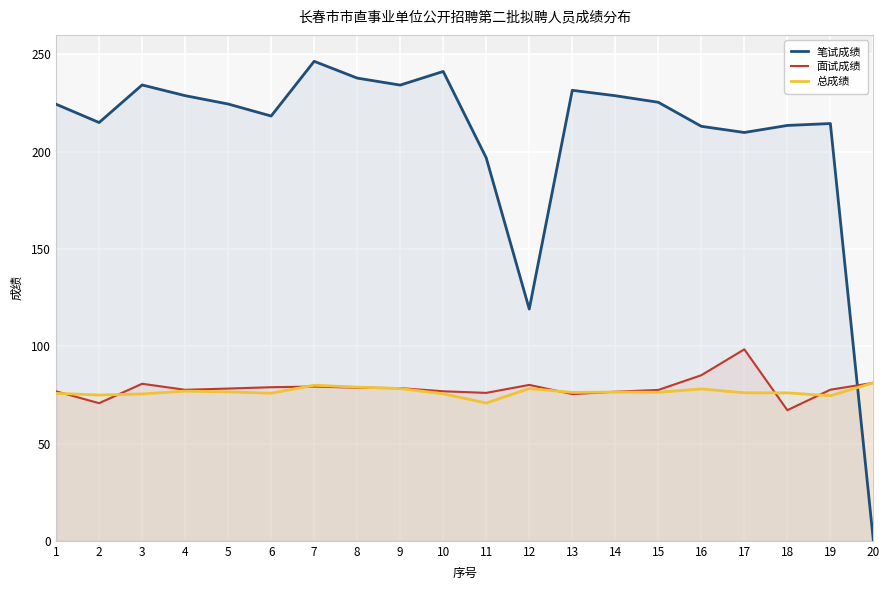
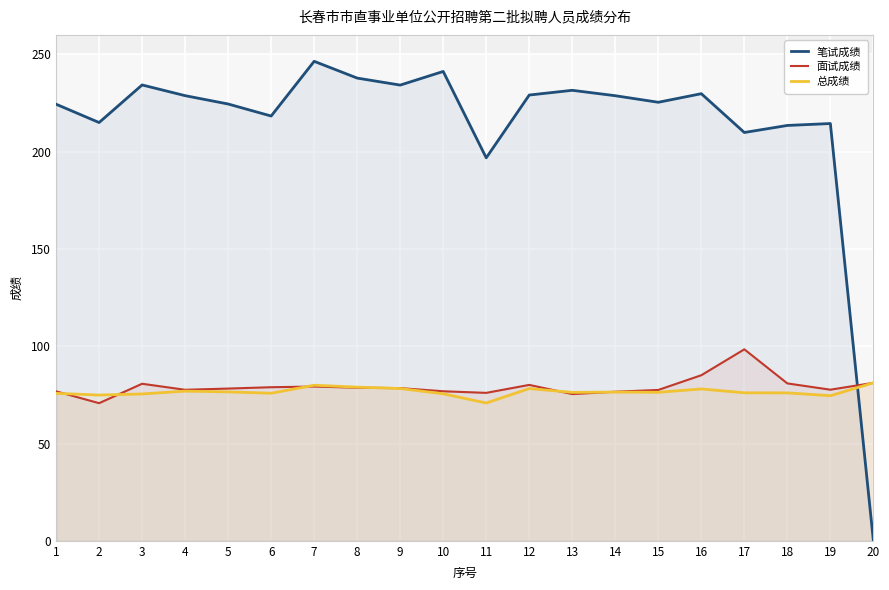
笔试成绩, 12: 119 -> 229
笔试成绩, 16: 213 -> 230
面试成绩, 18: 67 -> 81
